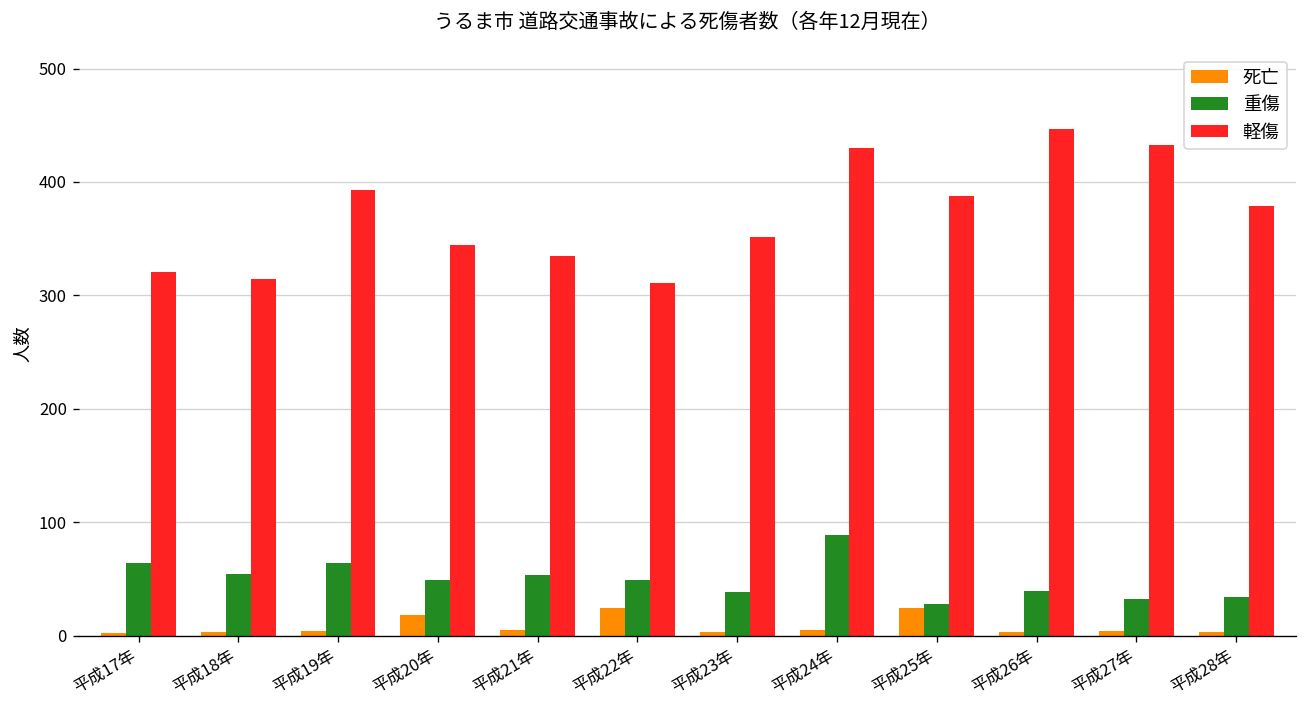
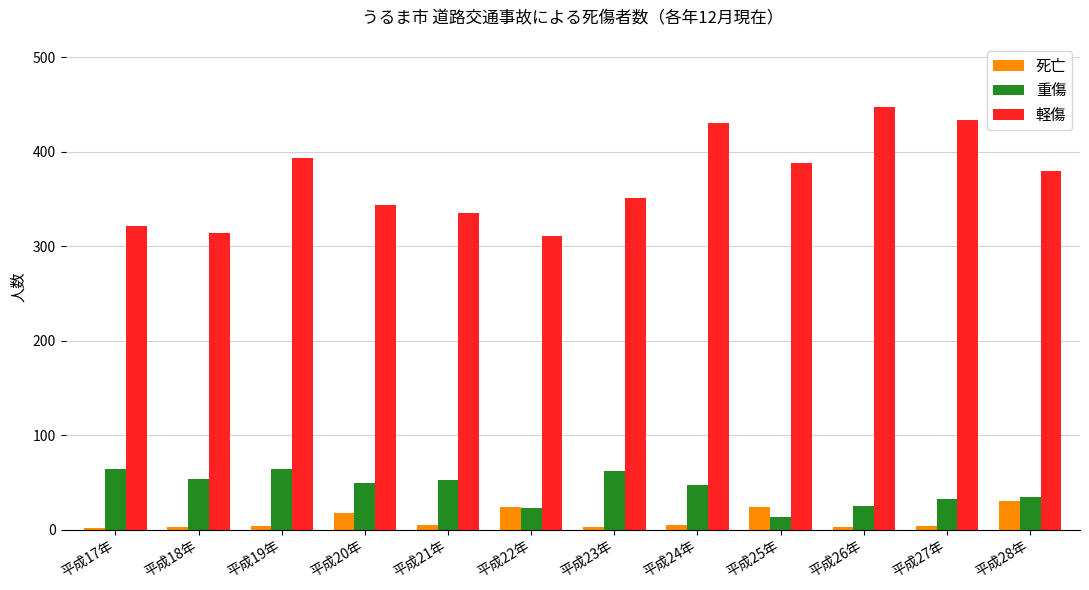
重傷, 平成22年: 50 -> 20
重傷, 平成23年: 40 -> 60
重傷, 平成24年: 90 -> 50
重傷, 平成25年: 30 -> 10
重傷, 平成26年: 40 -> 30
死亡, 平成28年: 0 -> 30
